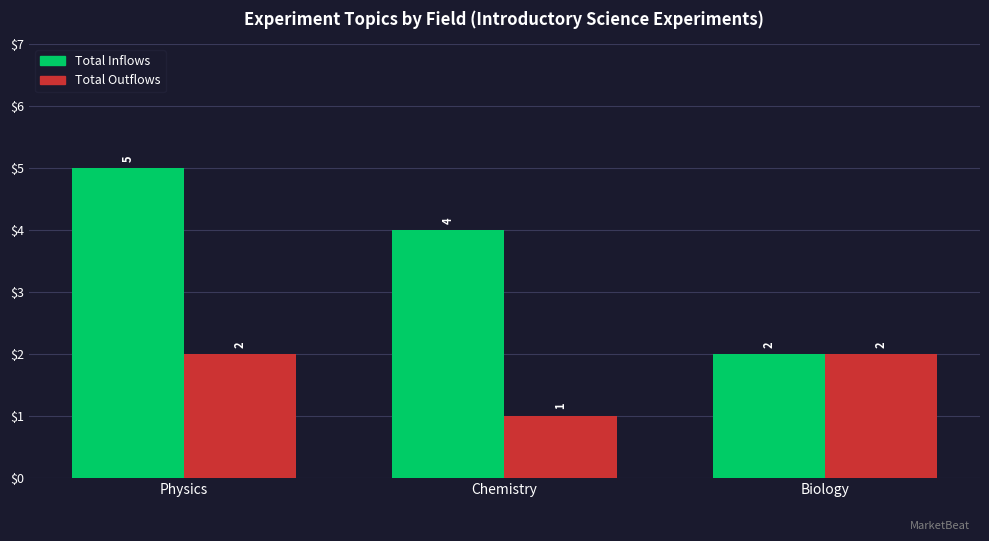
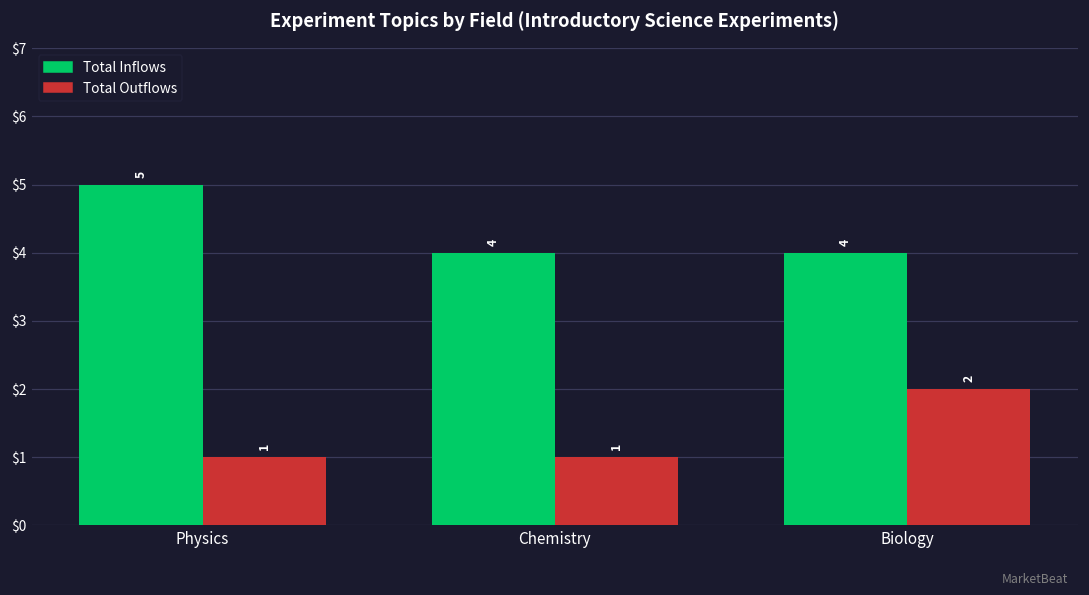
Total Outflows, Physics: 2 -> 1
Total Inflows, Biology: 2 -> 4
